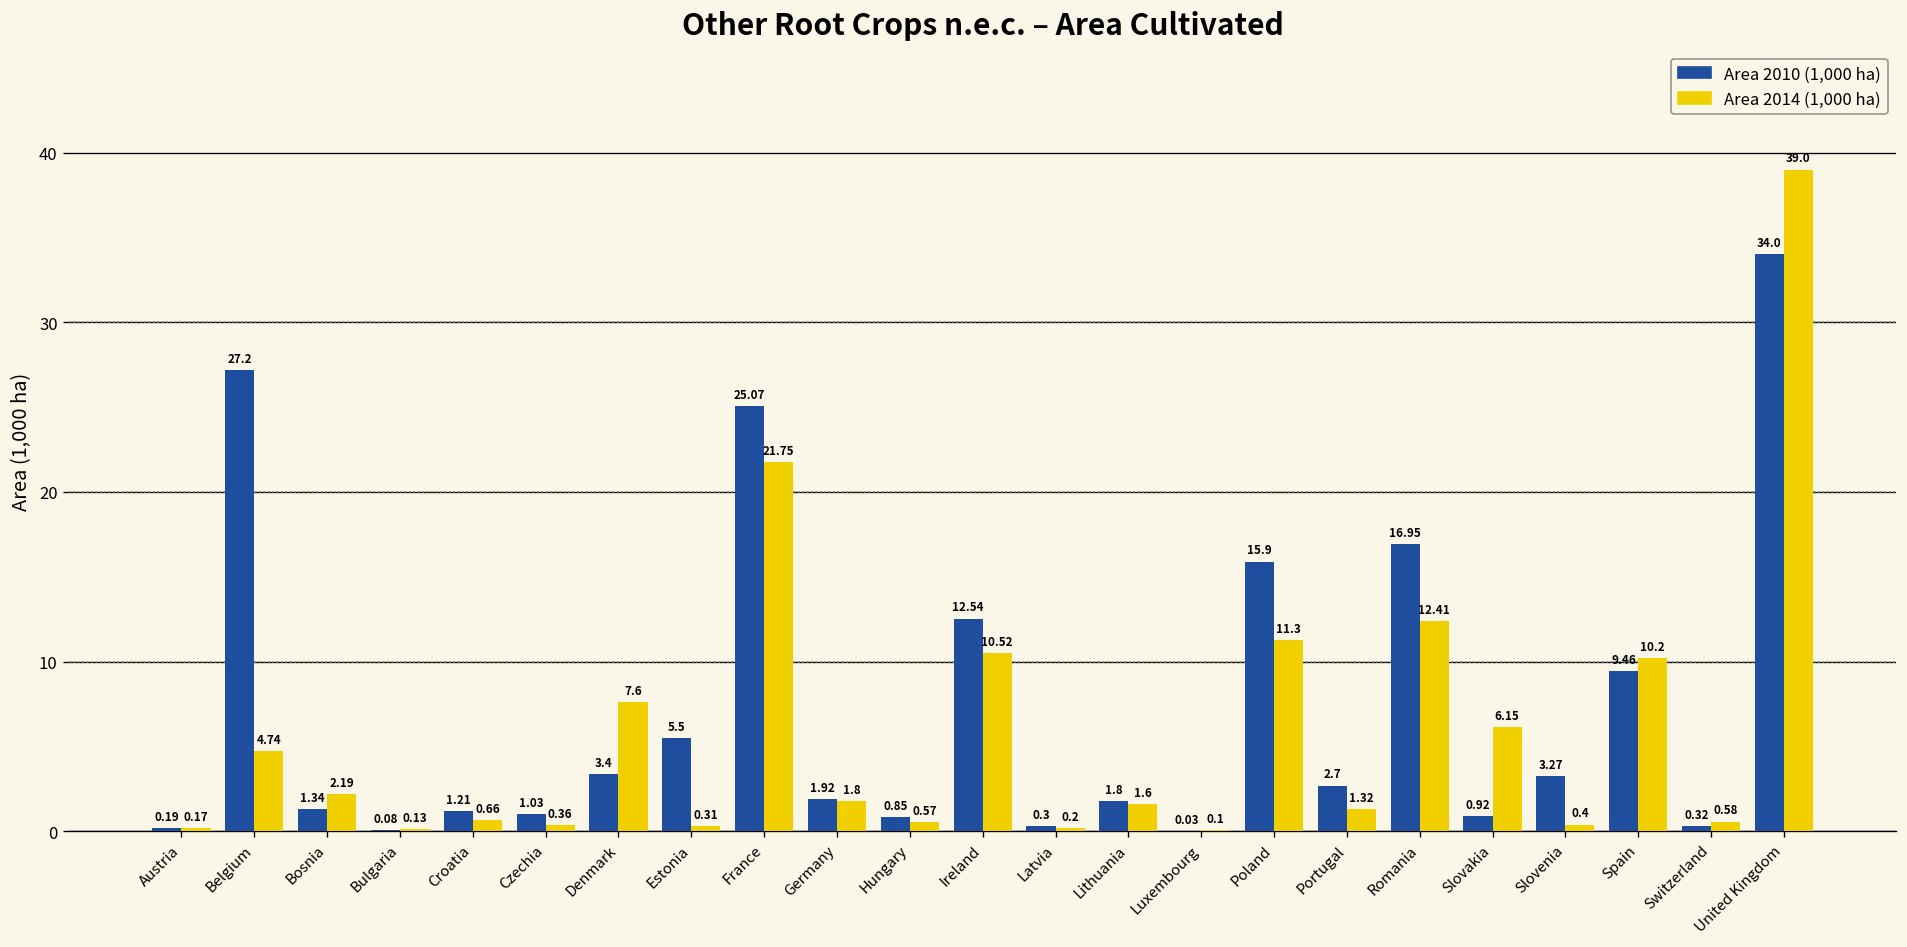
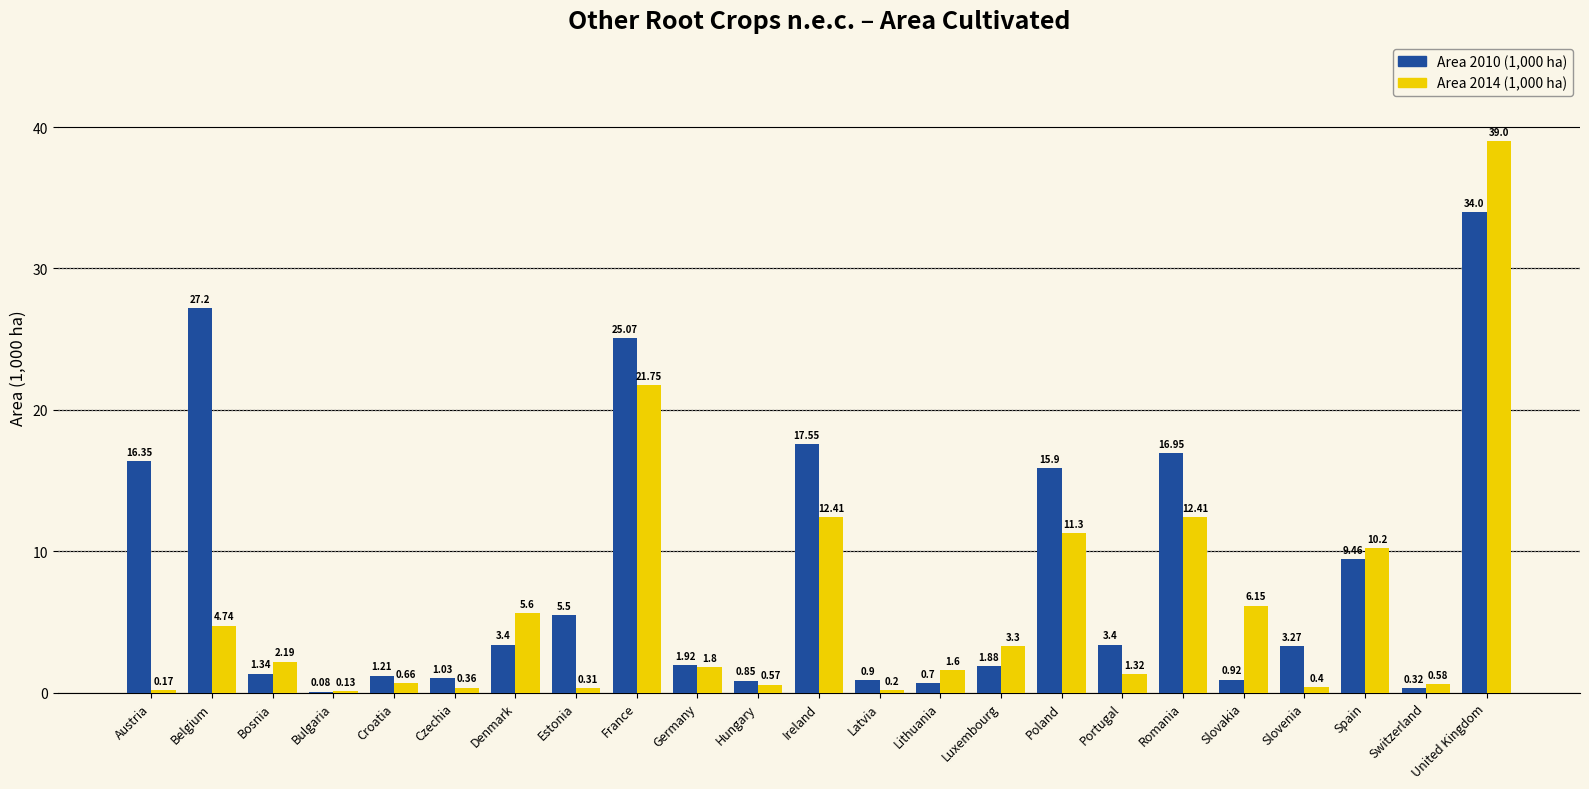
Area 2010 (1,000 ha), Austria: 0.19 -> 16.35
Area 2014 (1,000 ha), Denmark: 7.6 -> 5.6
Area 2010 (1,000 ha), Ireland: 12.54 -> 17.55
Area 2014 (1,000 ha), Ireland: 10.52 -> 12.41
Area 2010 (1,000 ha), Latvia: 0.3 -> 0.9
Area 2010 (1,000 ha), Lithuania: 1.8 -> 0.7
Area 2010 (1,000 ha), Luxembourg: 0.03 -> 1.88
Area 2014 (1,000 ha), Luxembourg: 0.1 -> 3.3
Area 2010 (1,000 ha), Portugal: 2.7 -> 3.4
